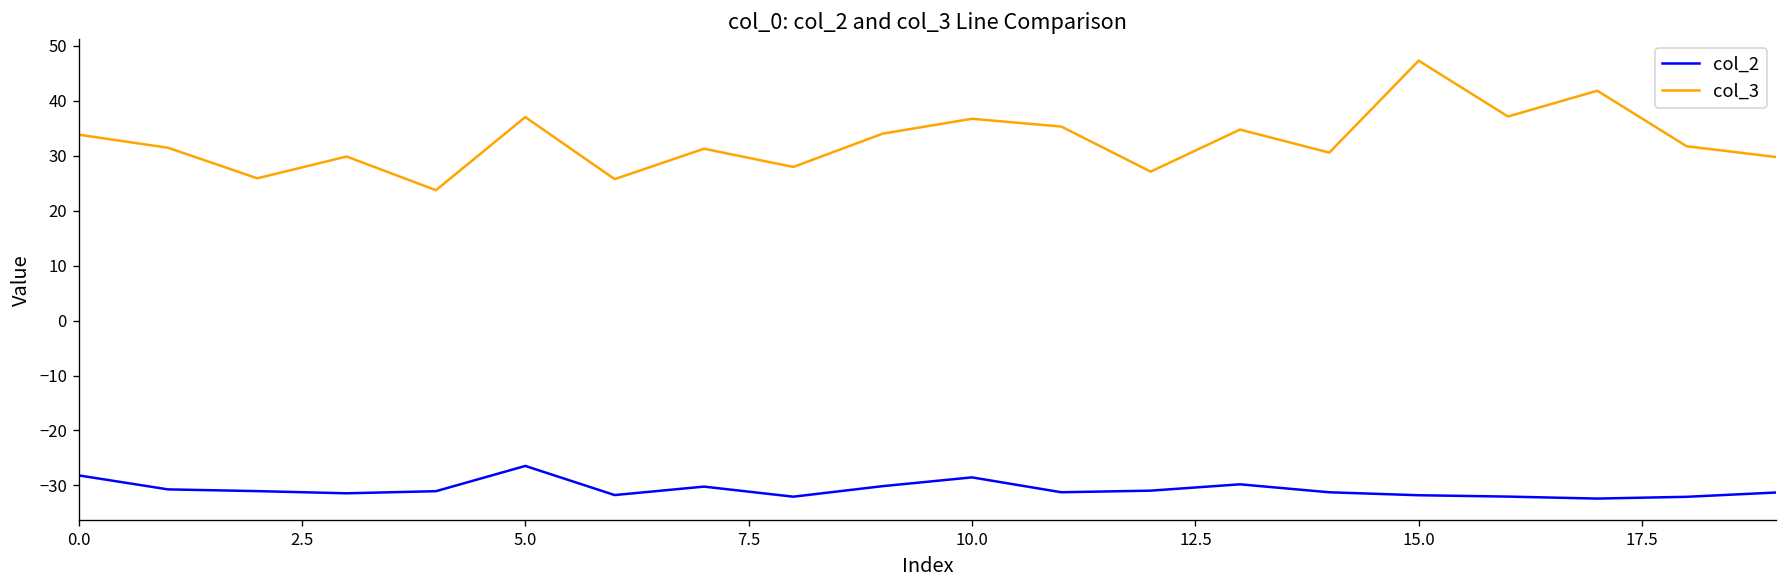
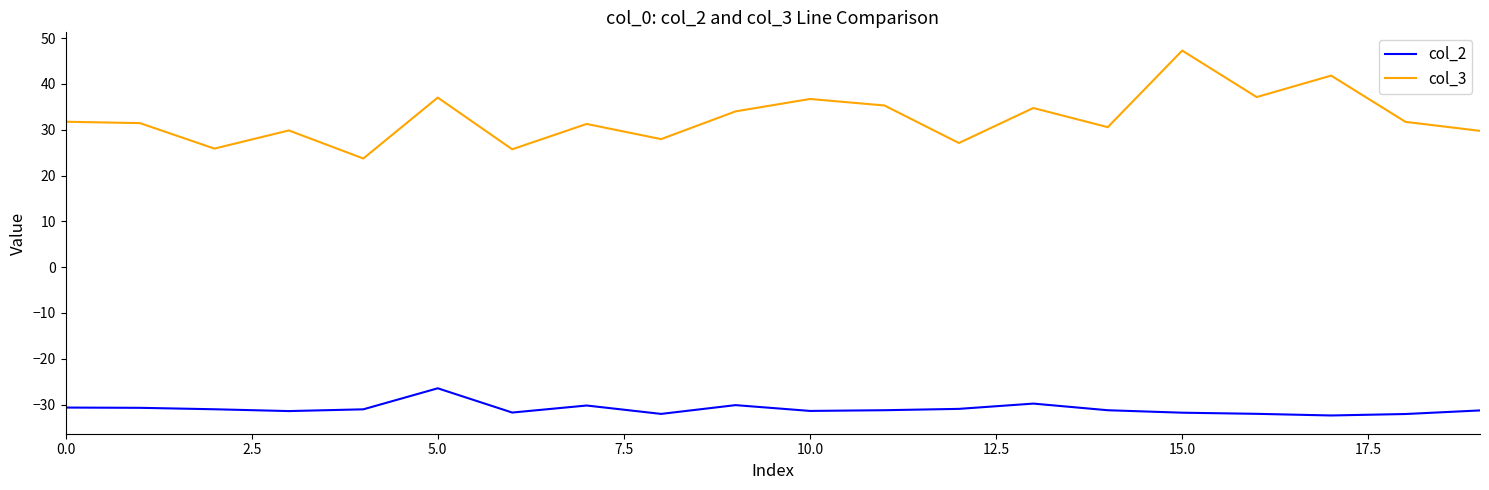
col_2, 0.0: -28 -> -31
col_3, 0.0: 34 -> 32
col_2, 10.0: -29 -> -31
